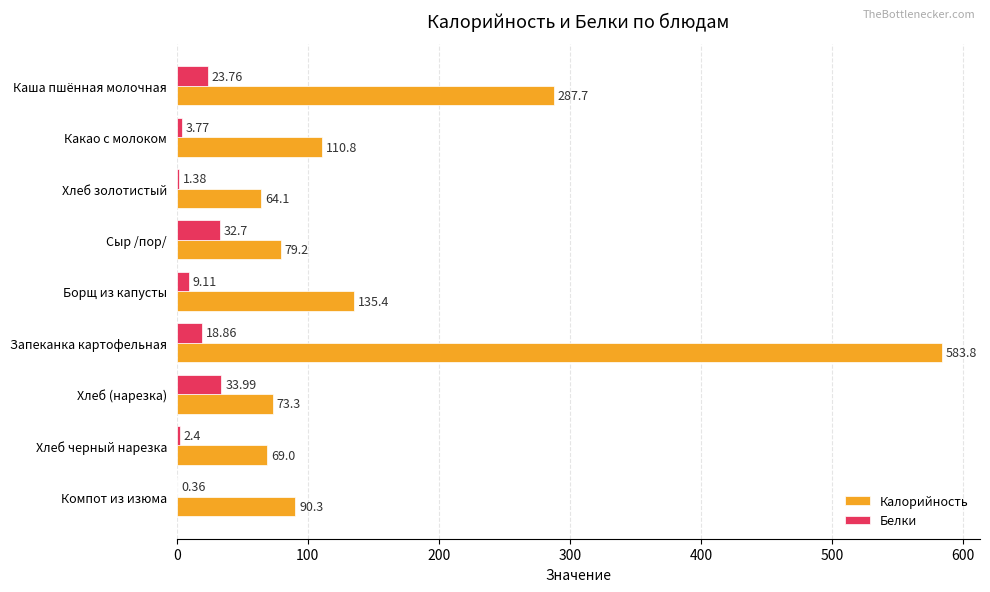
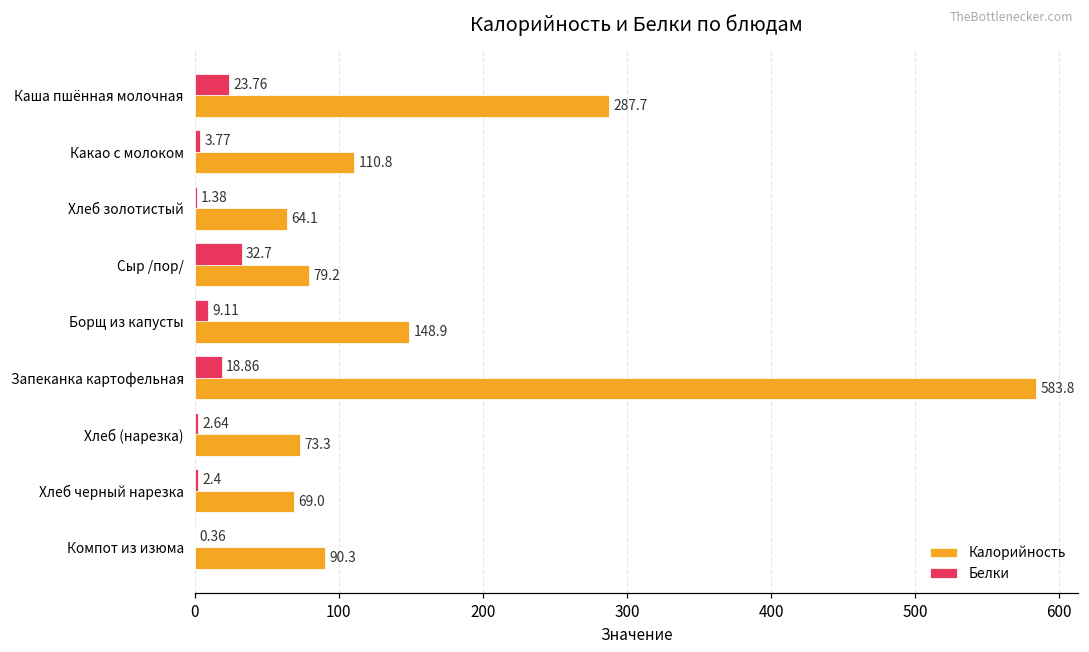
Калорийность, Борщ из капусты: 135.4 -> 148.9
Белки, Хлеб (нарезка): 33.99 -> 2.64
